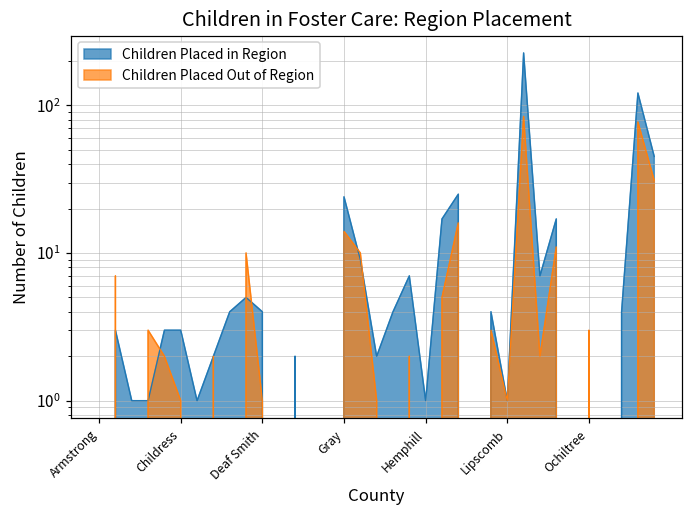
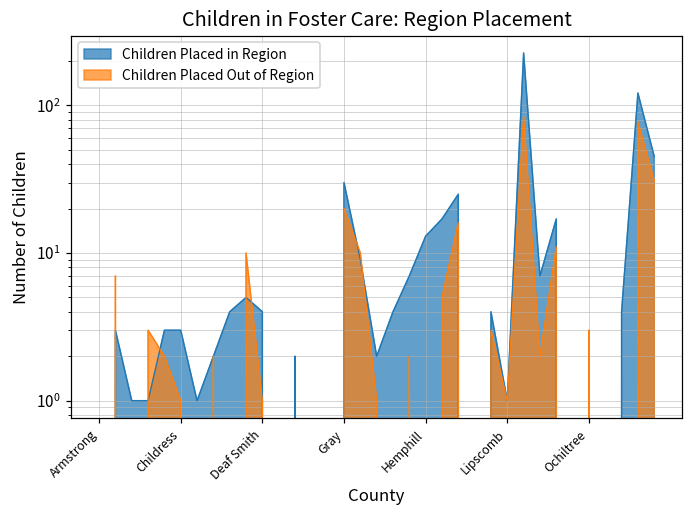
Children Placed in Region, Gray: 24 -> 30
Children Placed Out of Region, Gray: 14 -> 20
Children Placed in Region, Hemphill: 1 -> 13
